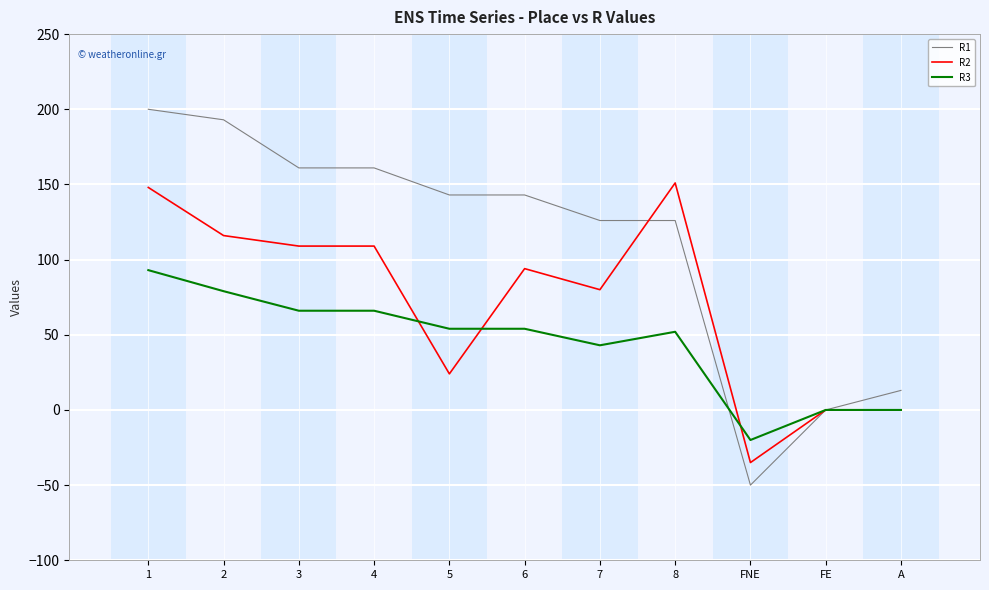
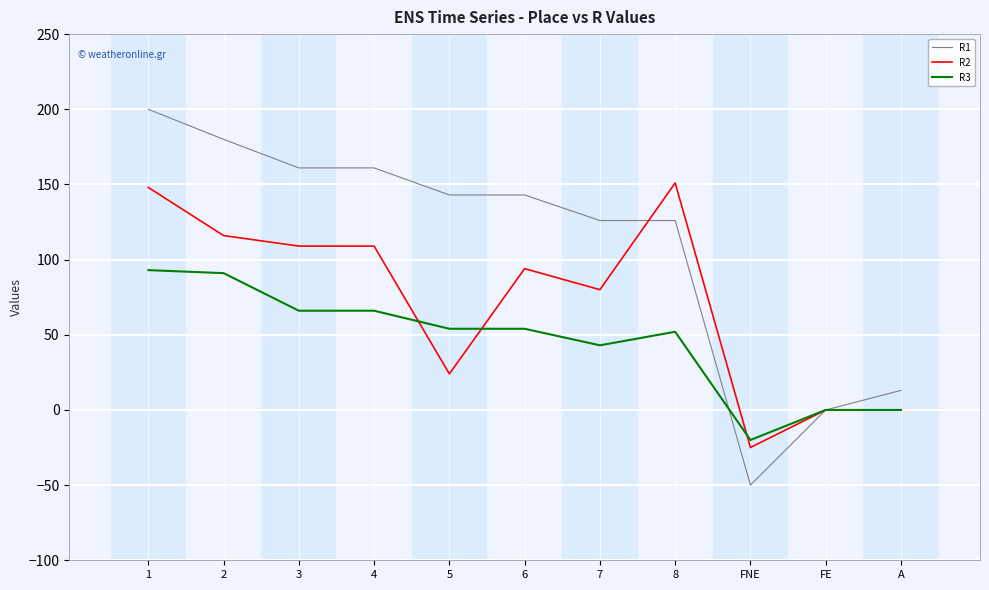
R1, 2: 193 -> 180
R3, 2: 79 -> 91
R2, FNE: -35 -> -25
